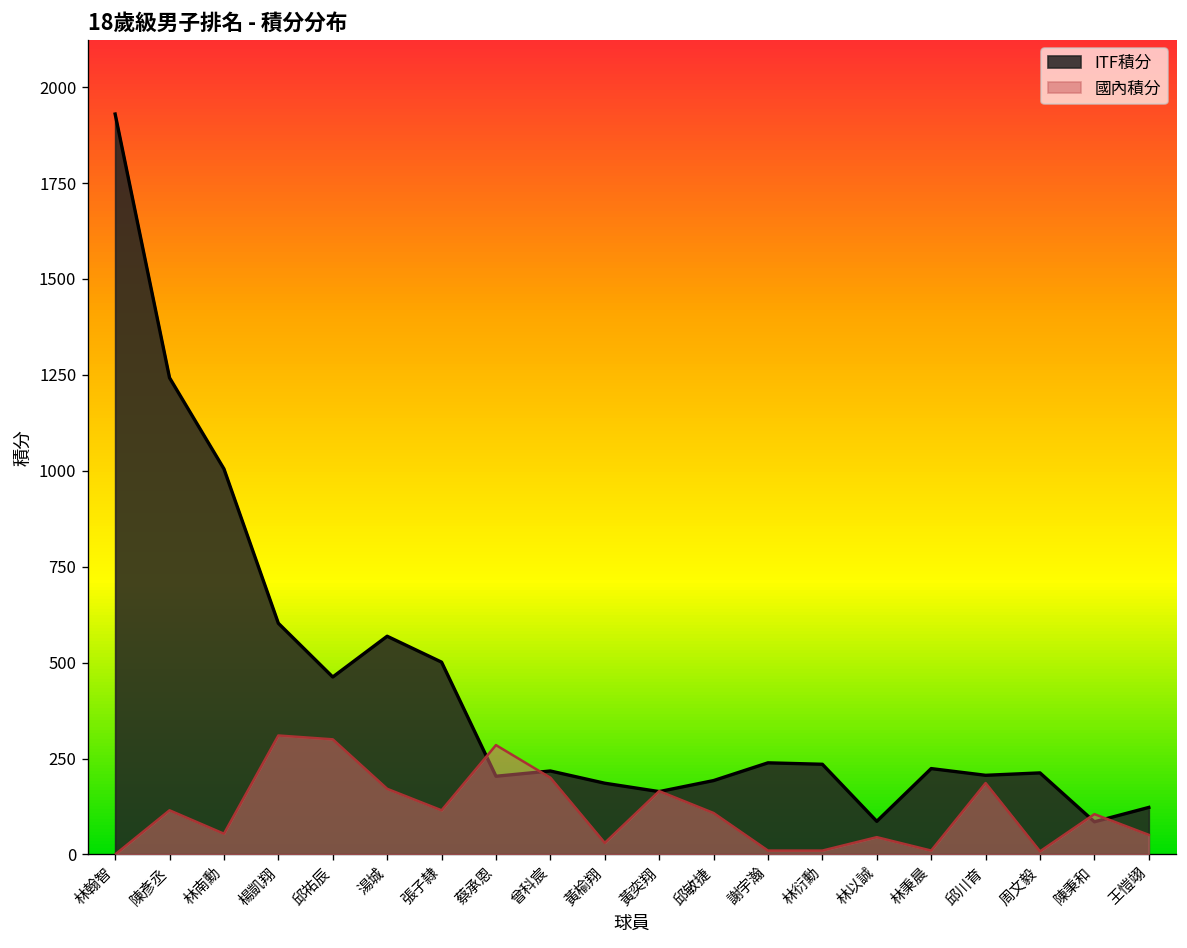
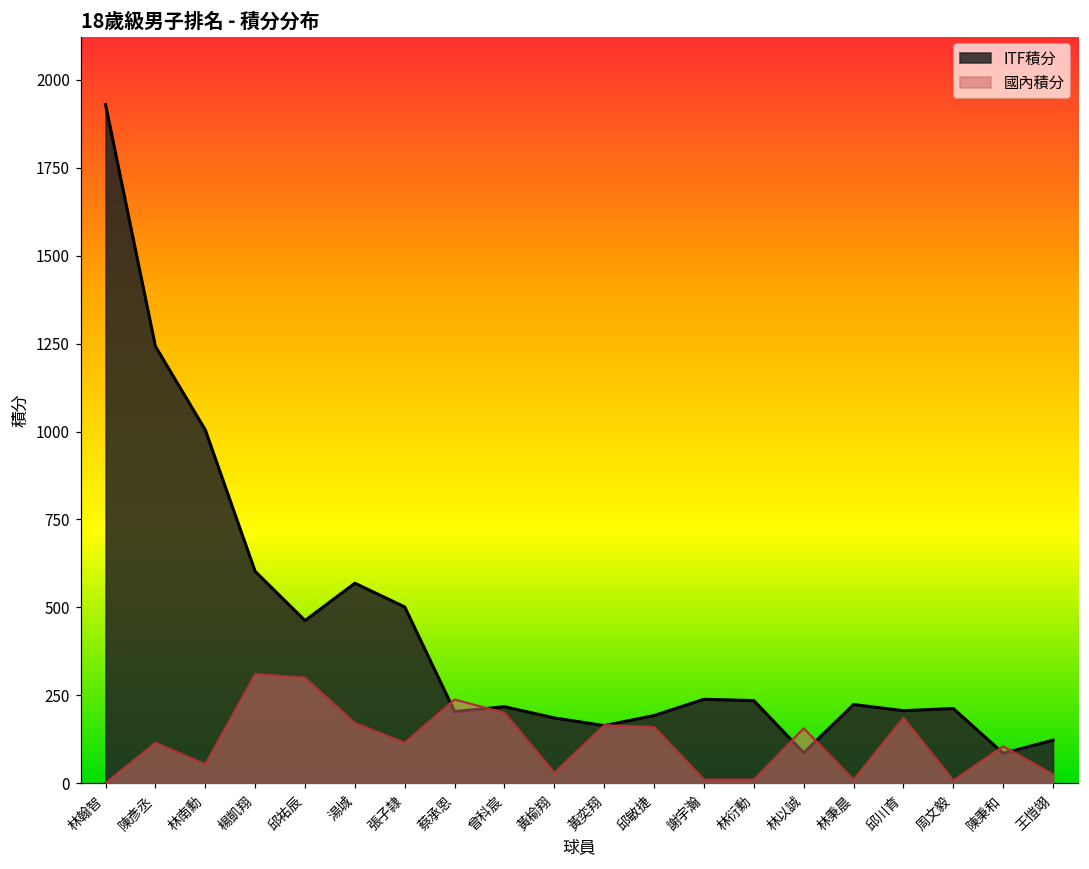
國內積分, 蔡承恩: 290 -> 240
國內積分, 邱敏捷: 110 -> 160
國內積分, 林以誠: 50 -> 160
國內積分, 王愷翊: 50 -> 30
